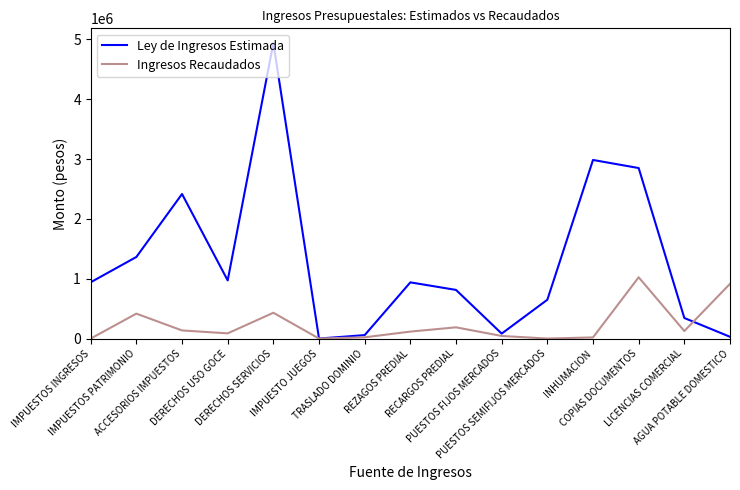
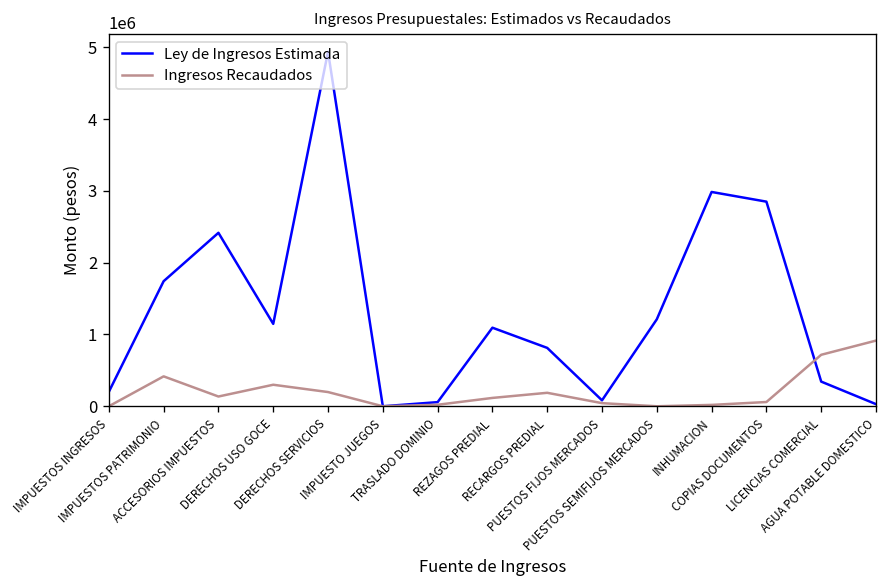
Ley de Ingresos Estimada, IMPUESTOS INGRESOS: 900000 -> 200000
Ley de Ingresos Estimada, IMPUESTOS PATRIMONIO: 1400000 -> 1700000
Ley de Ingresos Estimada, DERECHOS USO GOCE: 1000000 -> 1100000
Ingresos Recaudados, DERECHOS USO GOCE: 100000 -> 300000
Ingresos Recaudados, DERECHOS SERVICIOS: 400000 -> 200000
Ley de Ingresos Estimada, REZAGOS PREDIAL: 900000 -> 1100000
Ley de Ingresos Estimada, PUESTOS SEMIFIJOS MERCADOS: 600000 -> 1200000
Ingresos Recaudados, COPIAS DOCUMENTOS: 1000000 -> 100000
Ingresos Recaudados, LICENCIAS COMERCIAL: 100000 -> 700000
